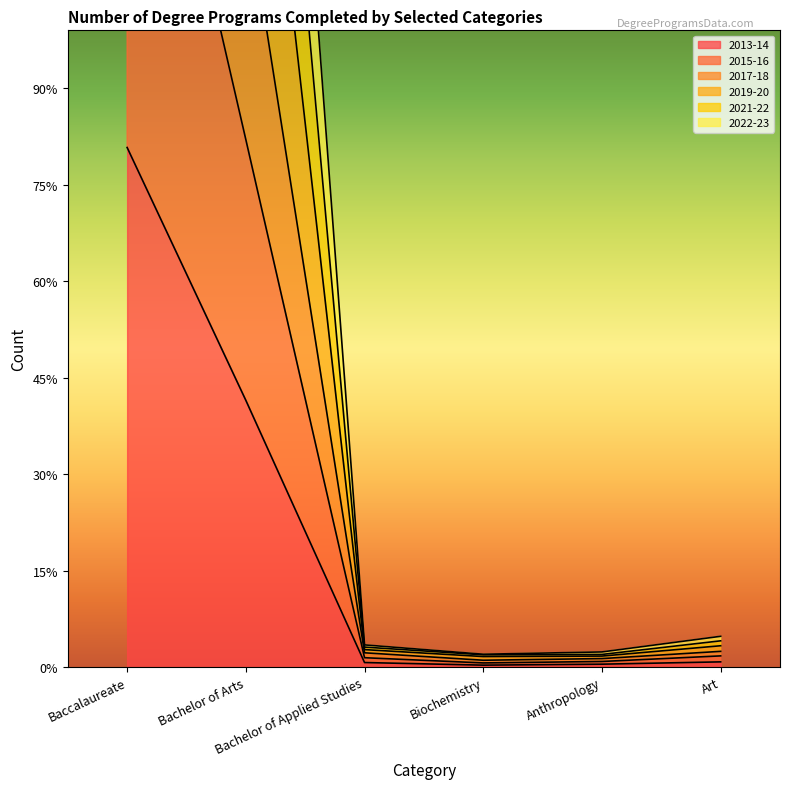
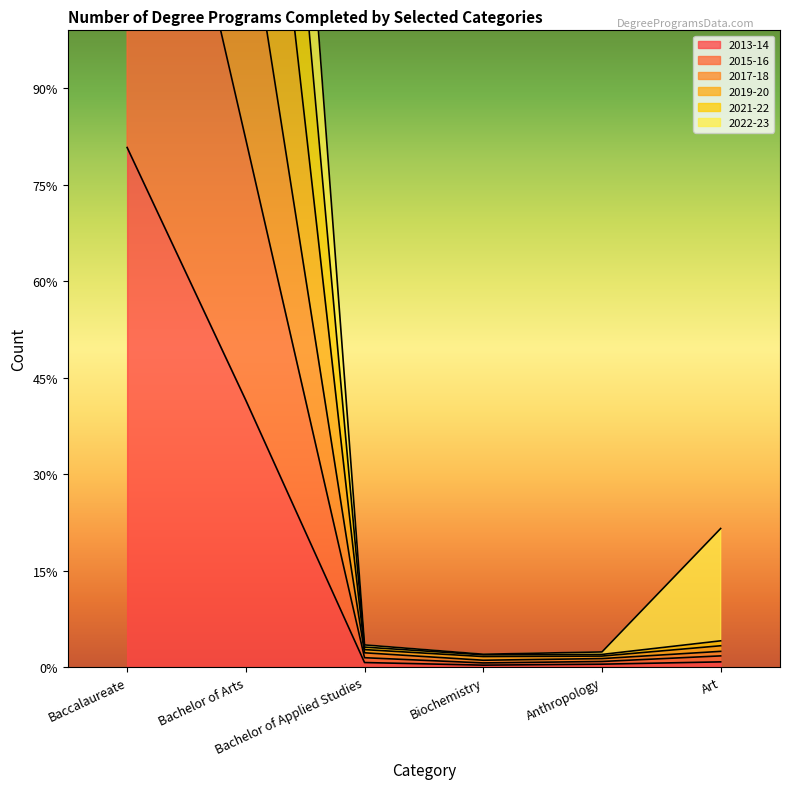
2022-23, Art: 1% -> 17%
